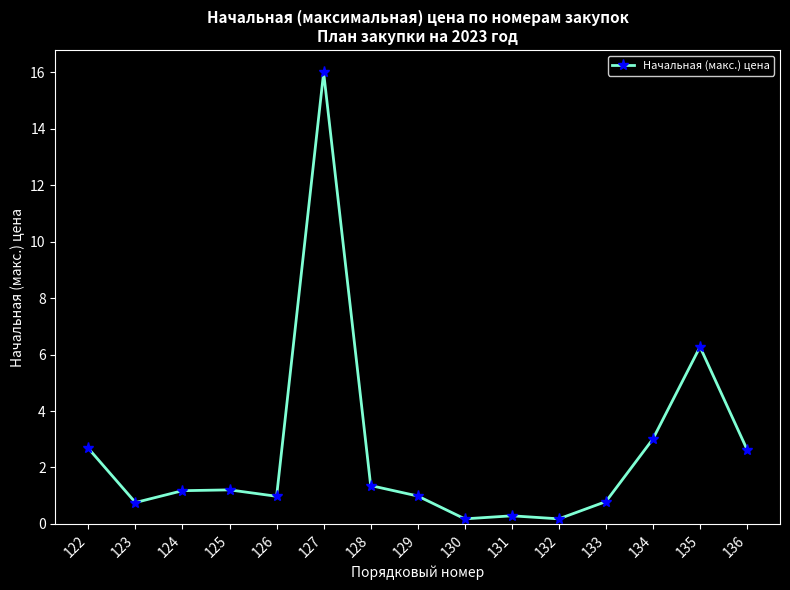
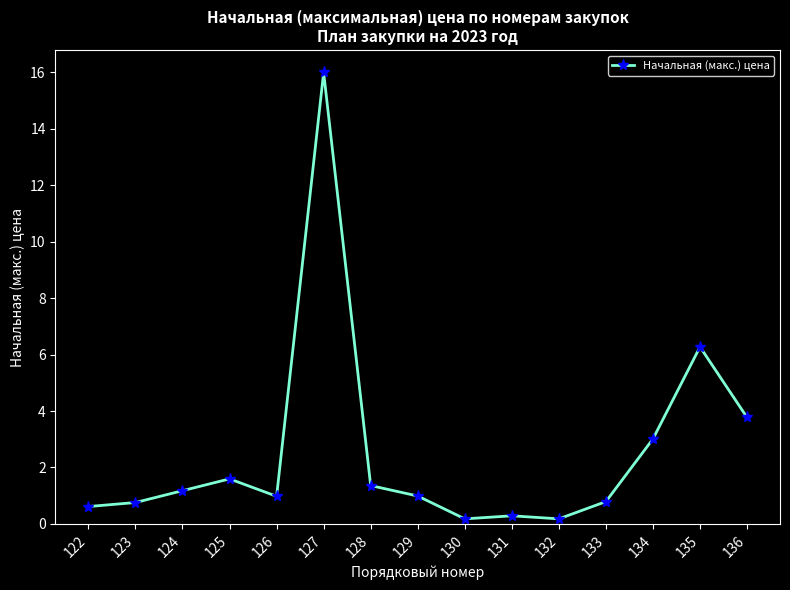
122: 2.7 -> 0.6
125: 1.2 -> 1.6
136: 2.6 -> 3.8
